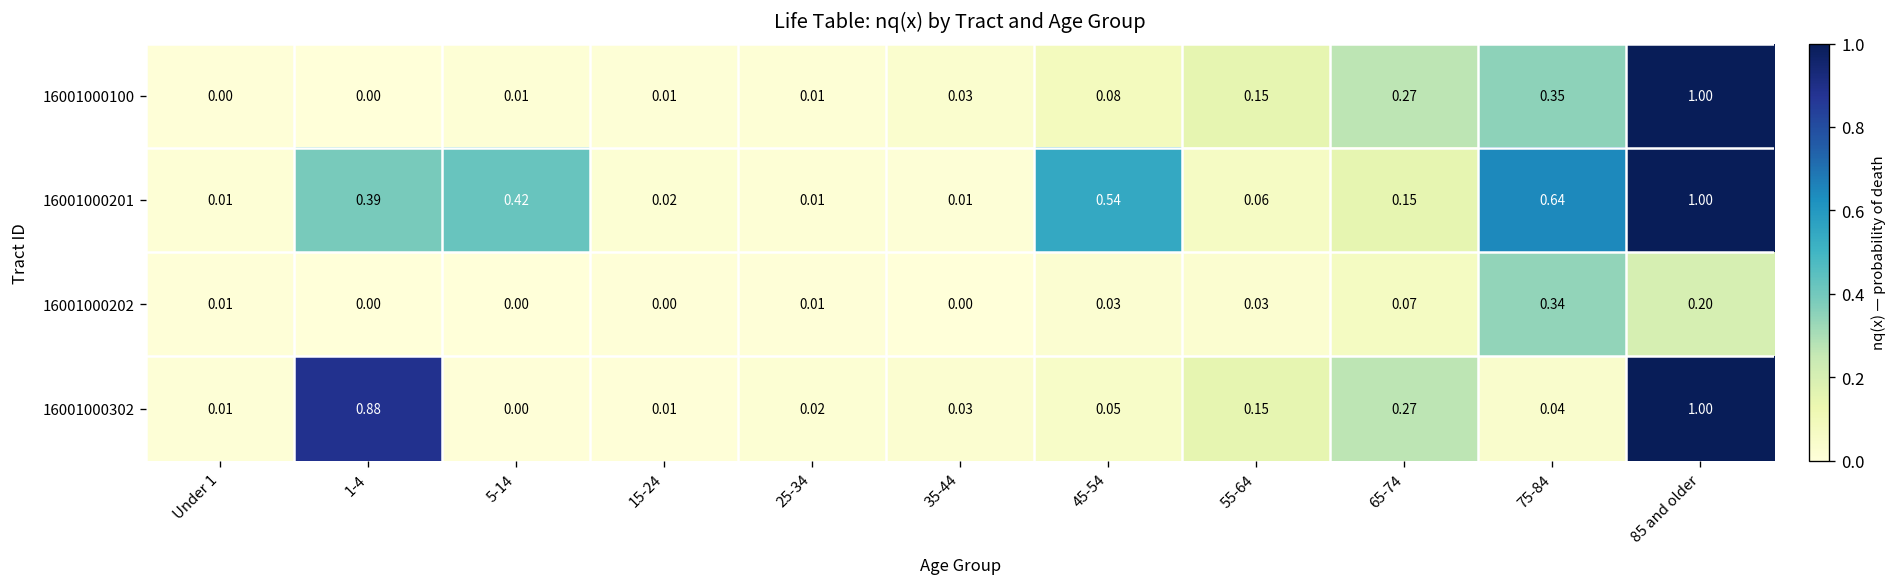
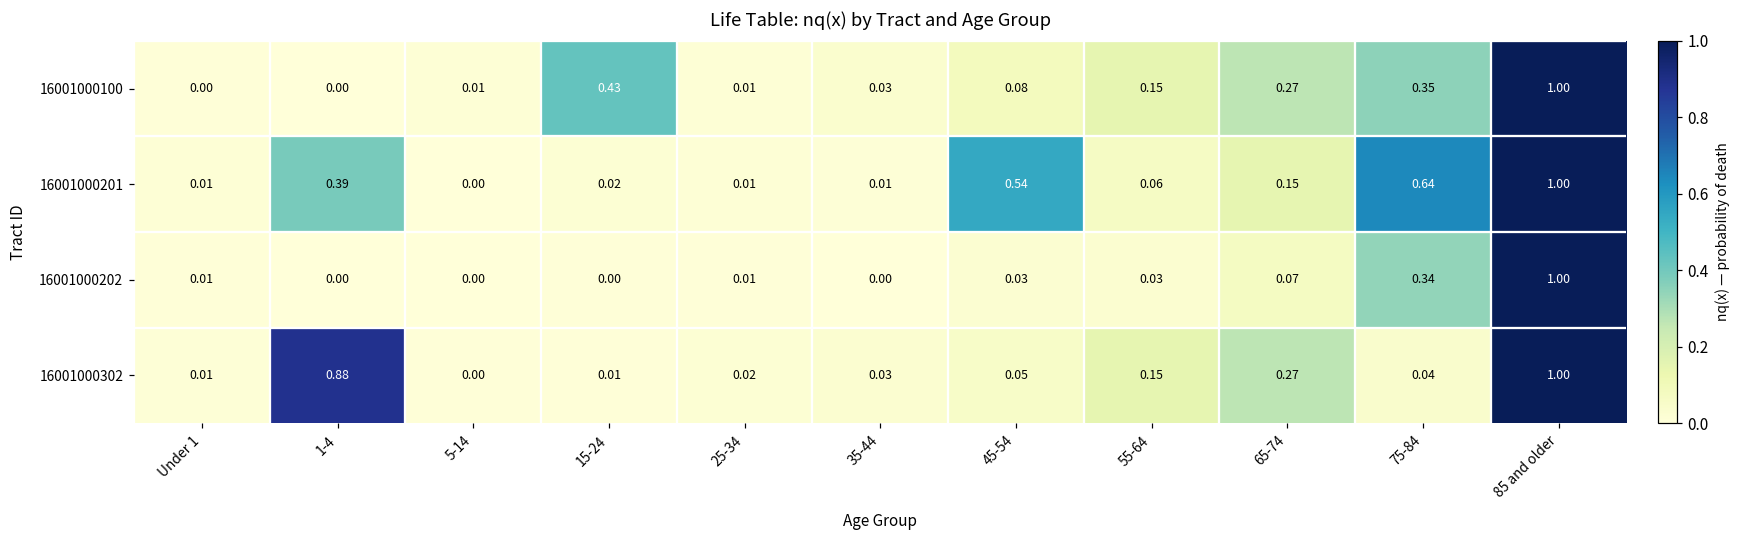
16001000100, 15-24: 0.01 -> 0.43
16001000201, 5-14: 0.42 -> 0.00
16001000202, 85 and older: 0.20 -> 1.00
